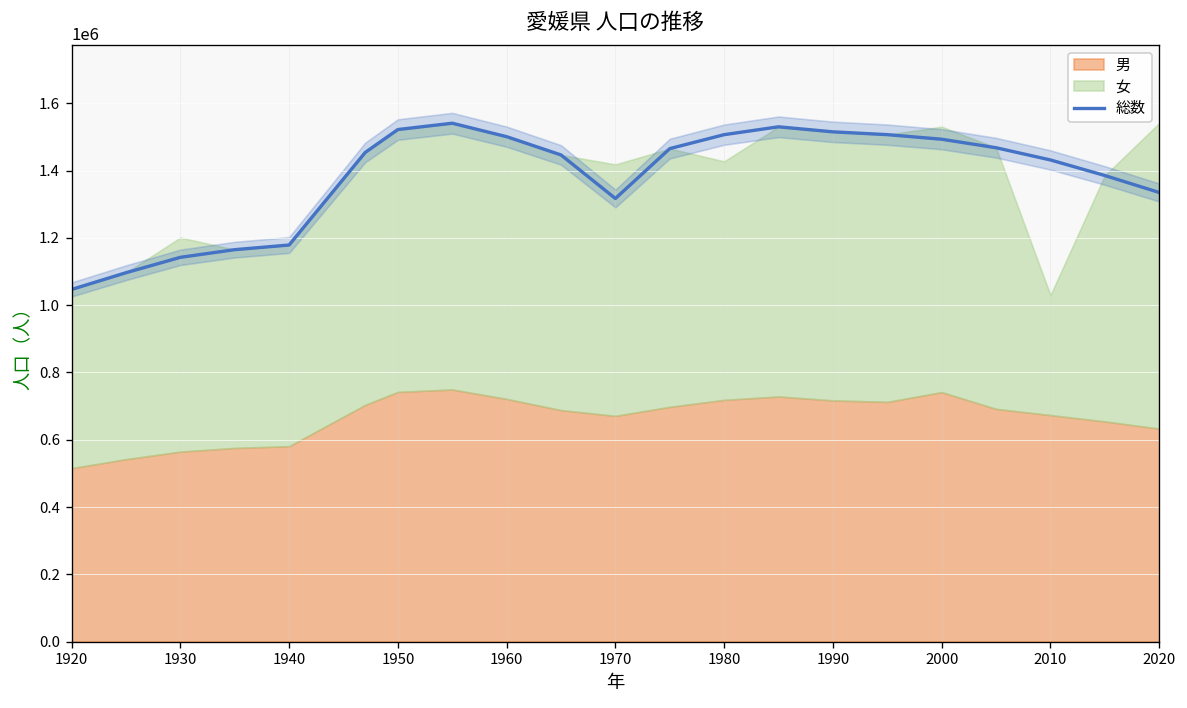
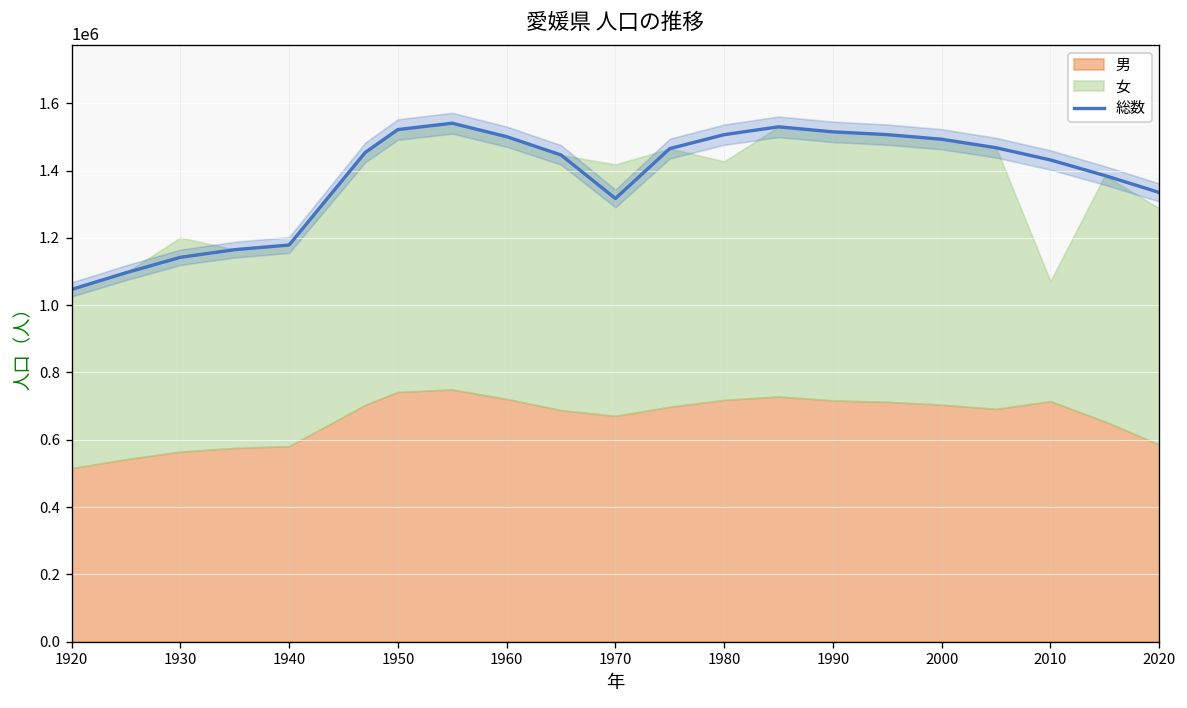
男, 2000: 740000 -> 700000
男, 2010: 670000 -> 710000
男, 2020: 630000 -> 590000
女, 2020: 910000 -> 700000
